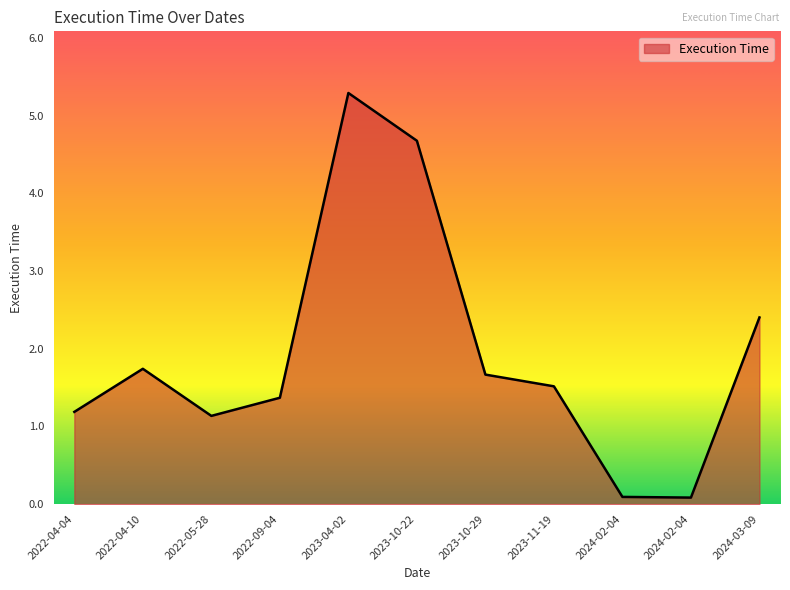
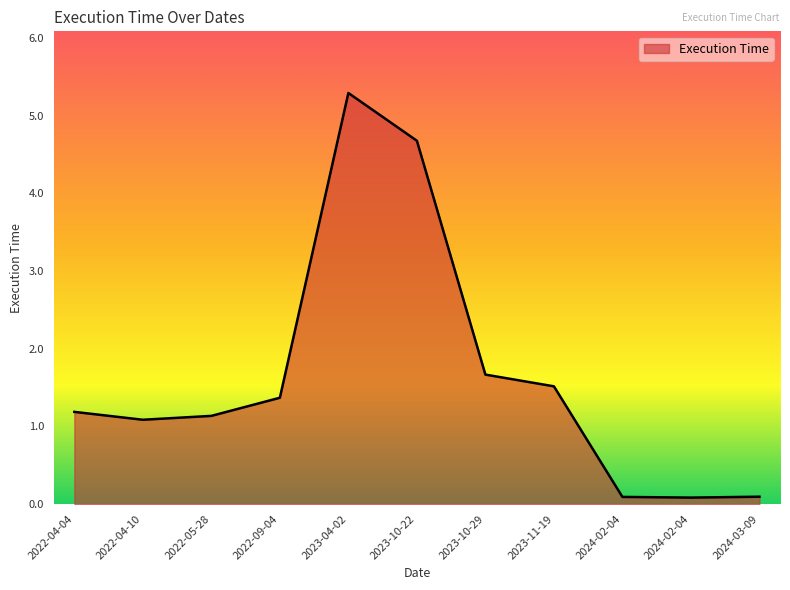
2022-04-10: 1.7 -> 1.1
2024-03-09: 2.4 -> 0.1
